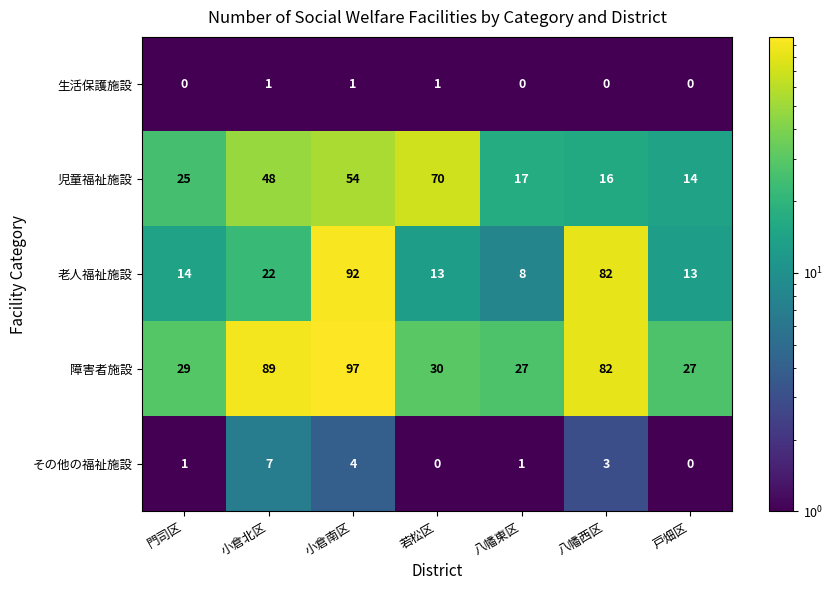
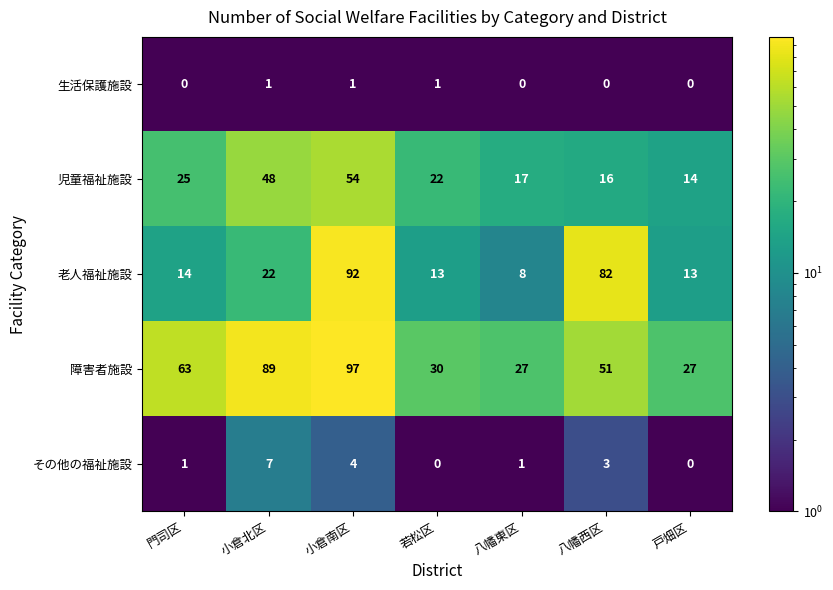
児童福祉施設, 若松区: 70 -> 22
障害者施設, 門司区: 29 -> 63
障害者施設, 八幡西区: 82 -> 51
